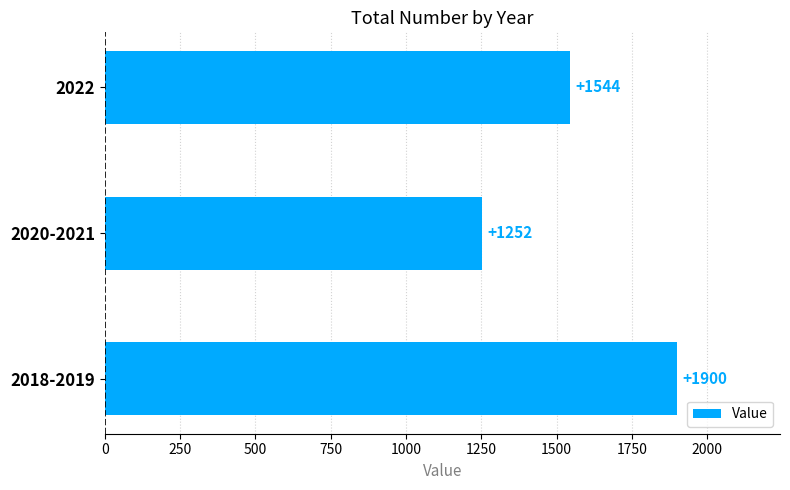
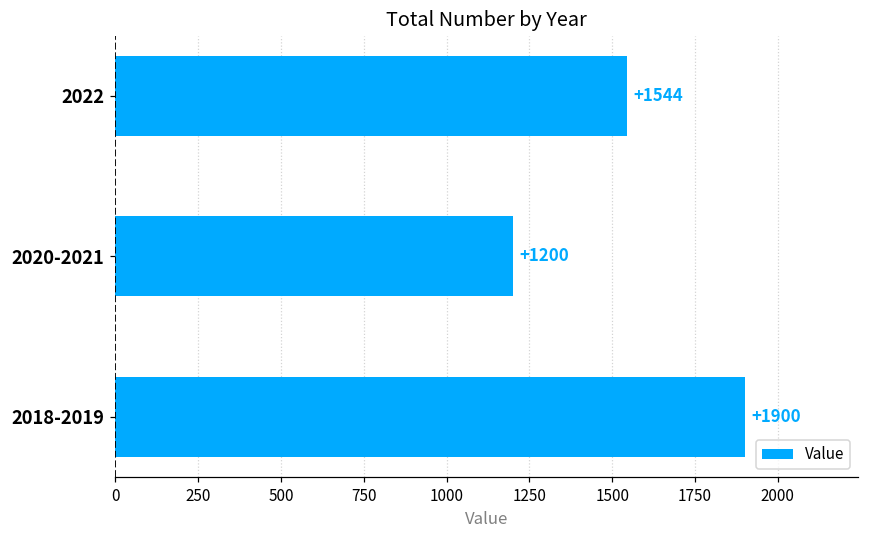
2020-2021: +1252 -> +1200
